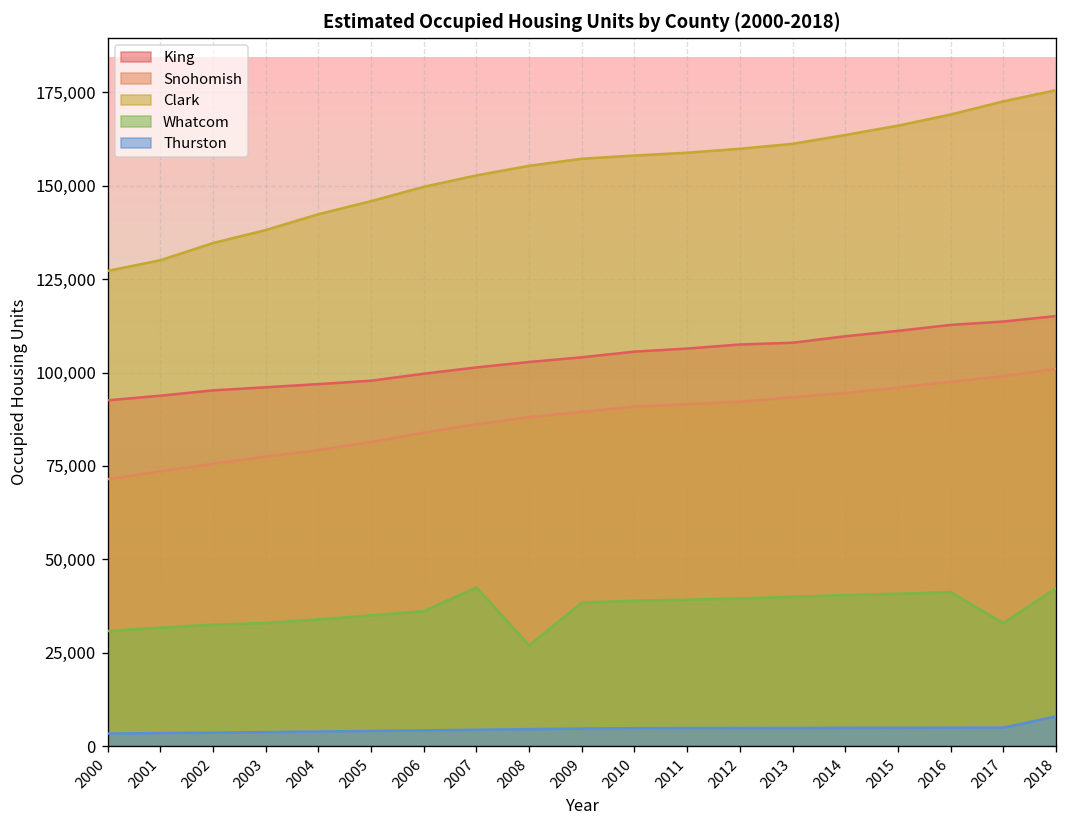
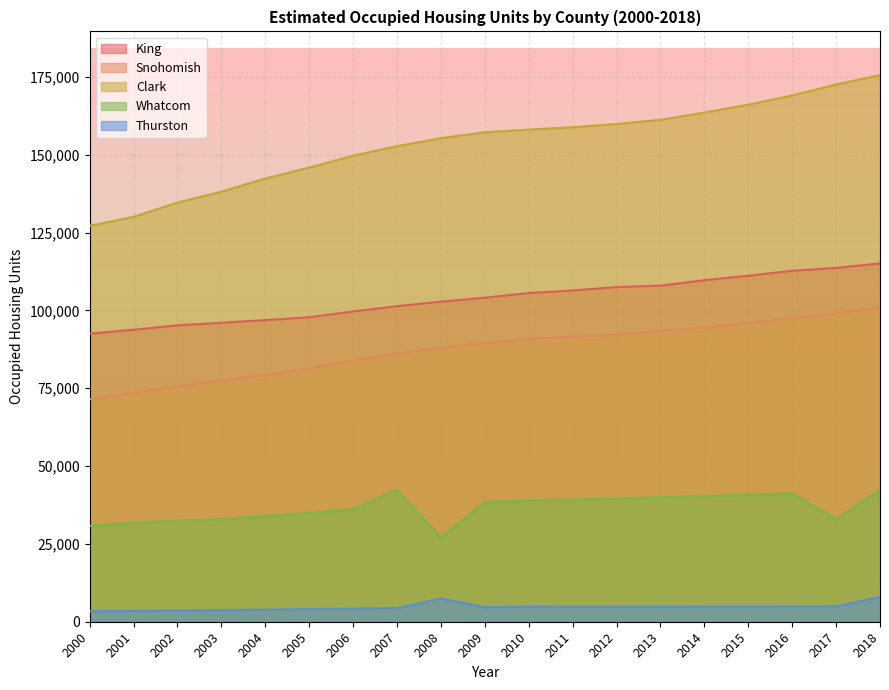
Thurston, 2008: 5,000 -> 7,000
